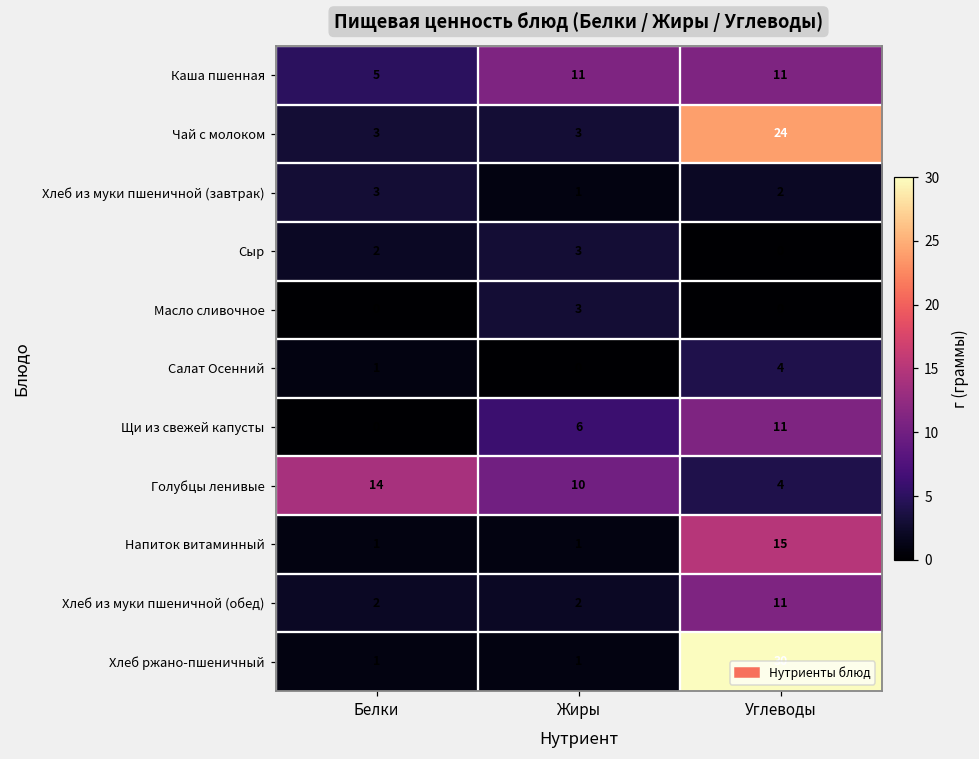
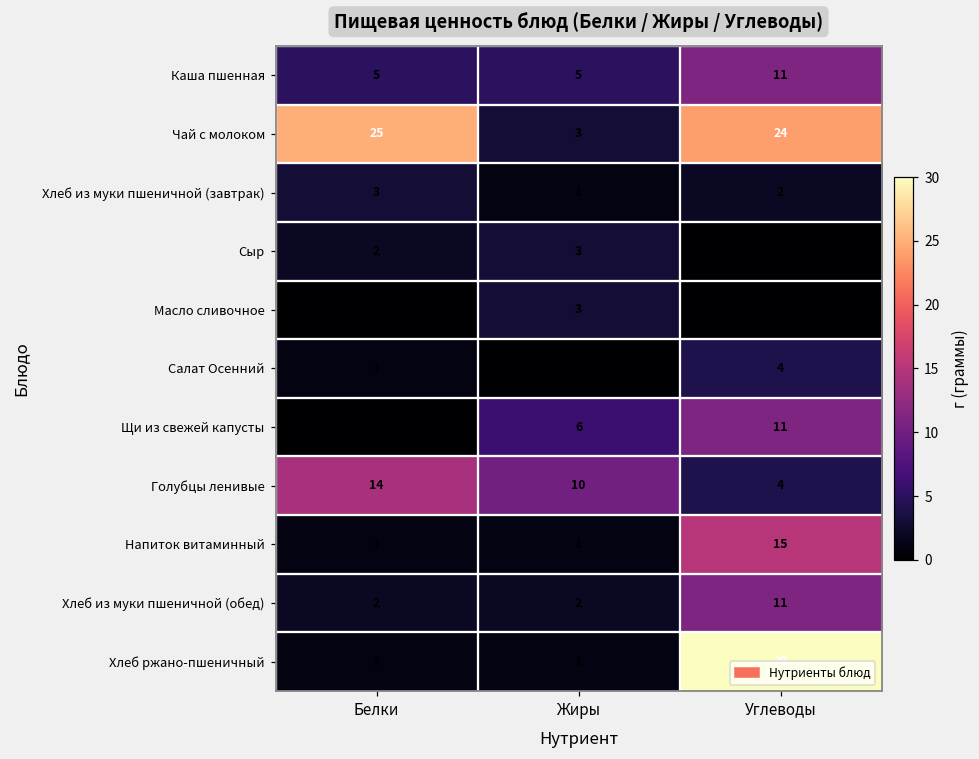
Каша пшенная, Жиры: 11 -> 5
Чай с молоком, Белки: 3 -> 25
